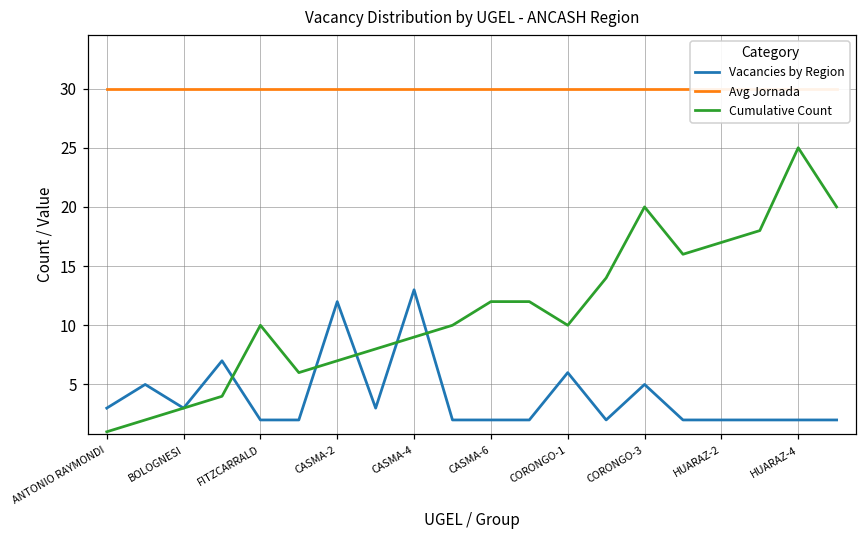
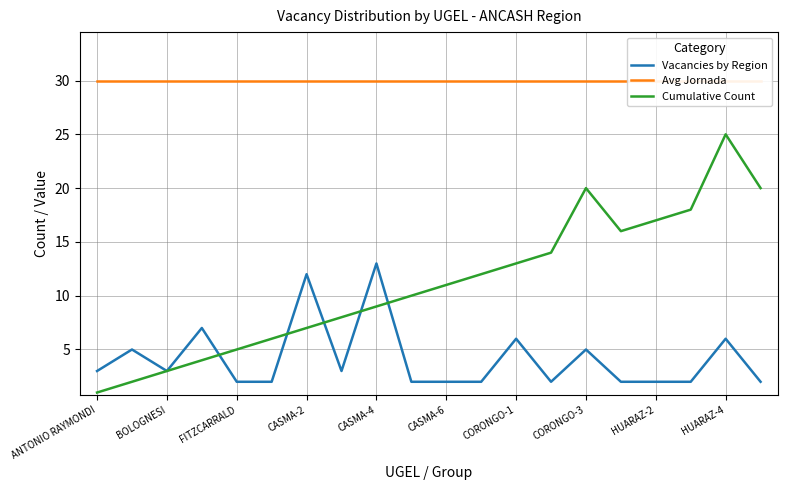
Cumulative Count, FITZCARRALD: 10 -> 5
Cumulative Count, CASMA-6: 12 -> 11
Cumulative Count, CORONGO-1: 10 -> 13
Vacancies by Region, HUARAZ-4: 2 -> 6
